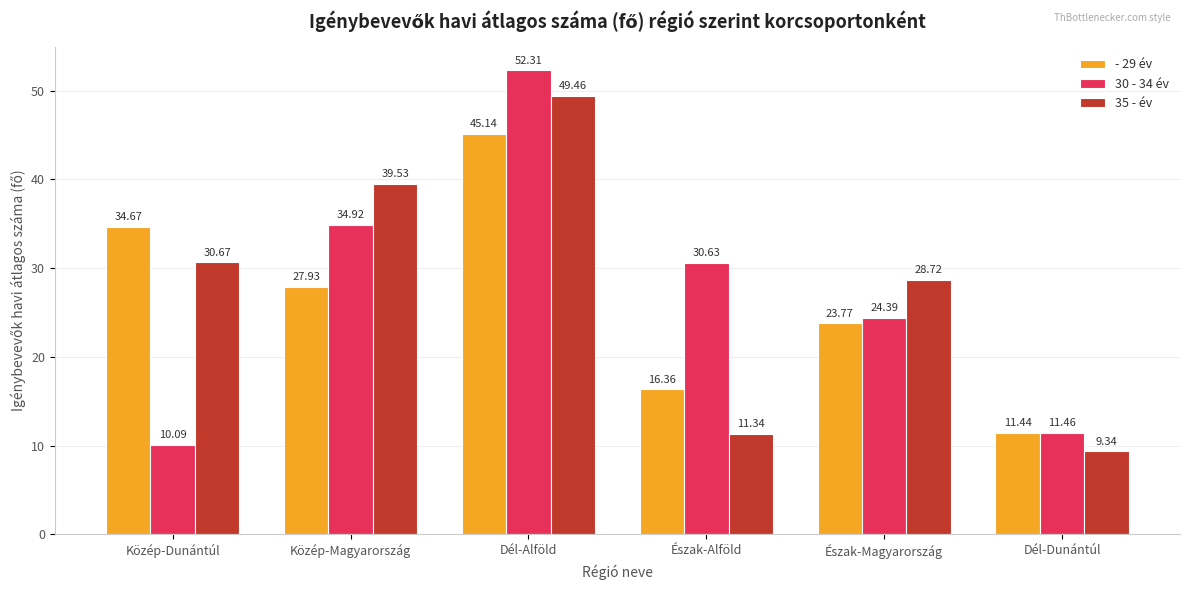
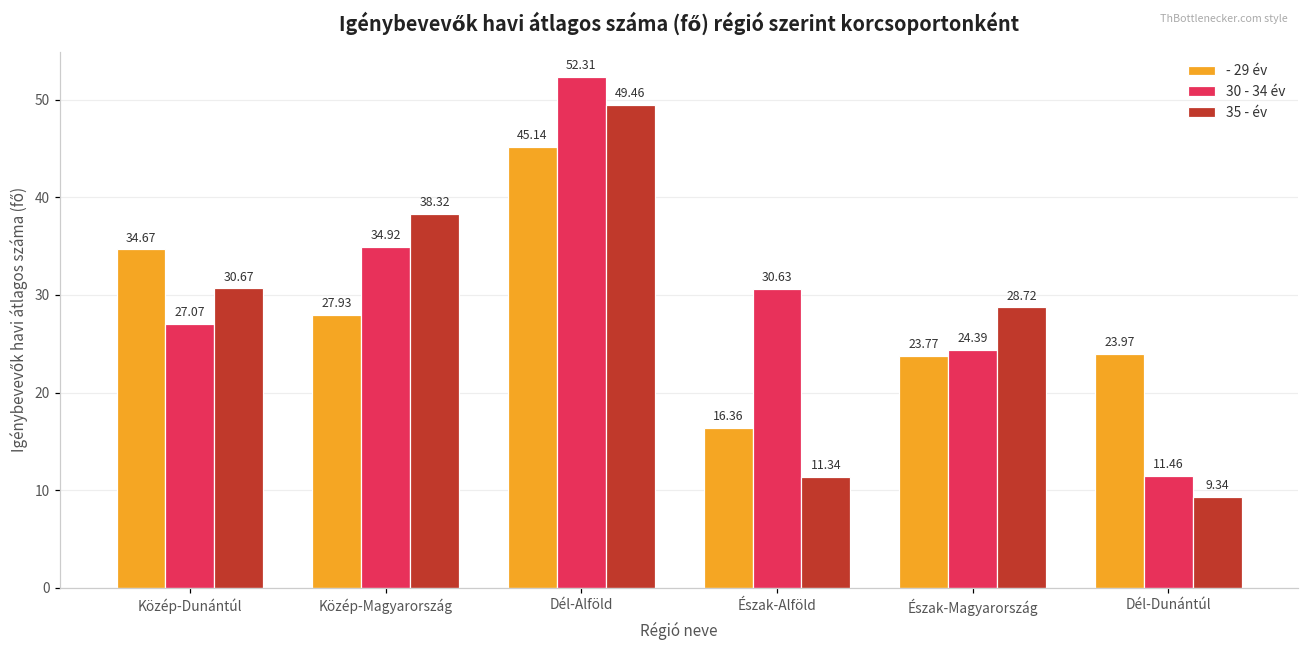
30 - 34 év, Közép-Dunántúl: 10.09 -> 27.07
35 - év, Közép-Magyarország: 39.53 -> 38.32
- 29 év, Dél-Dunántúl: 11.44 -> 23.97
